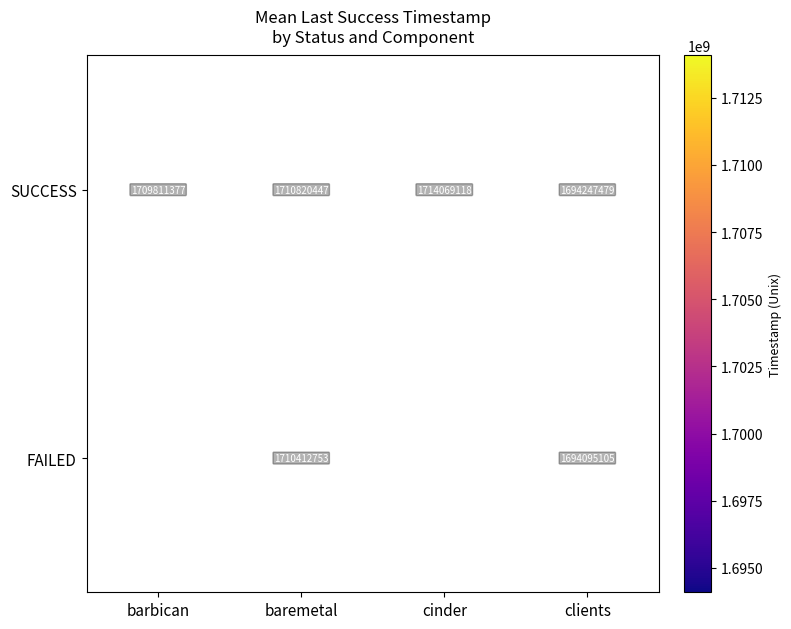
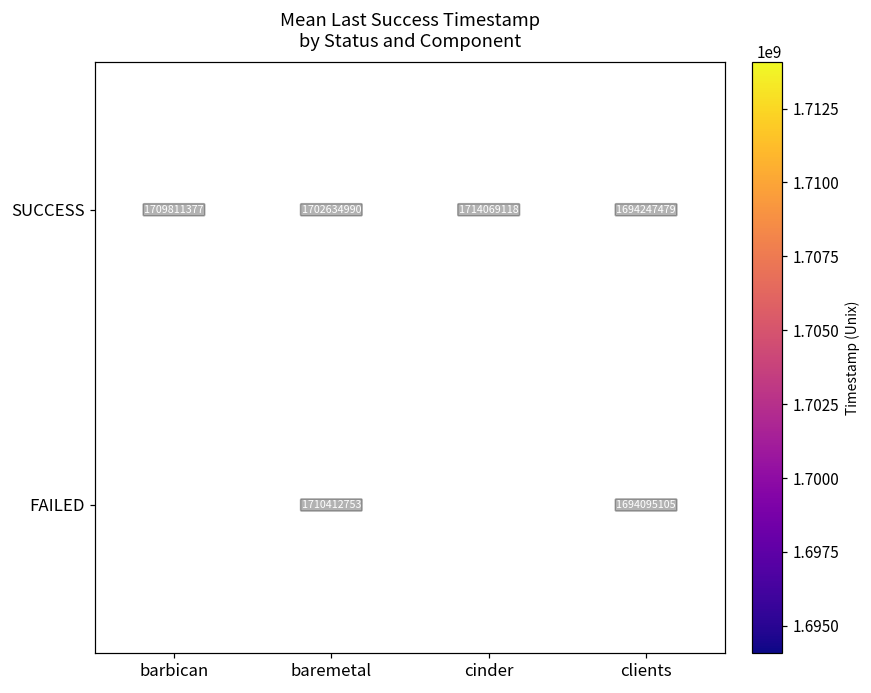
SUCCESS, baremetal: 1710820447 -> 1702634990
